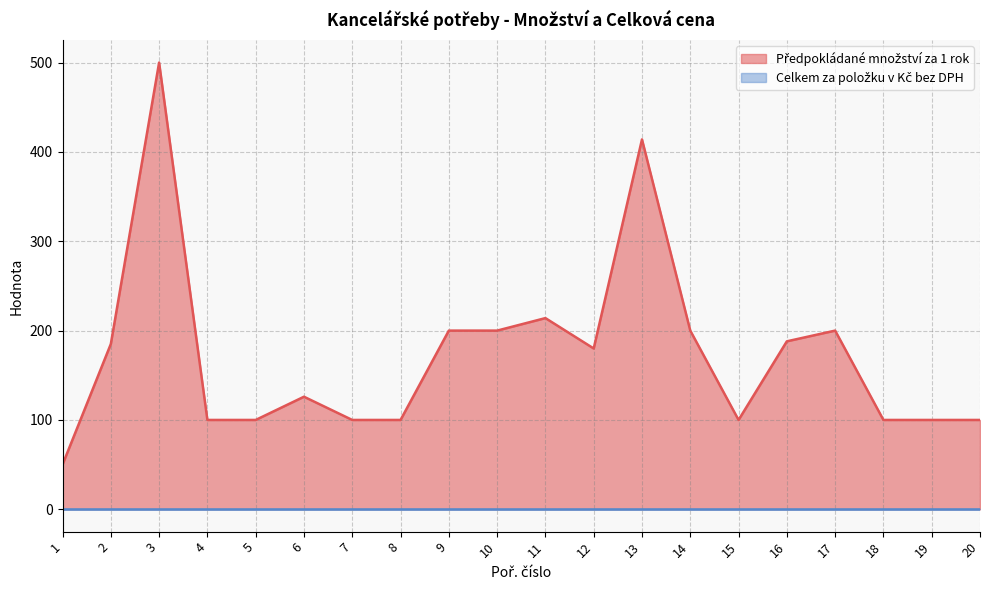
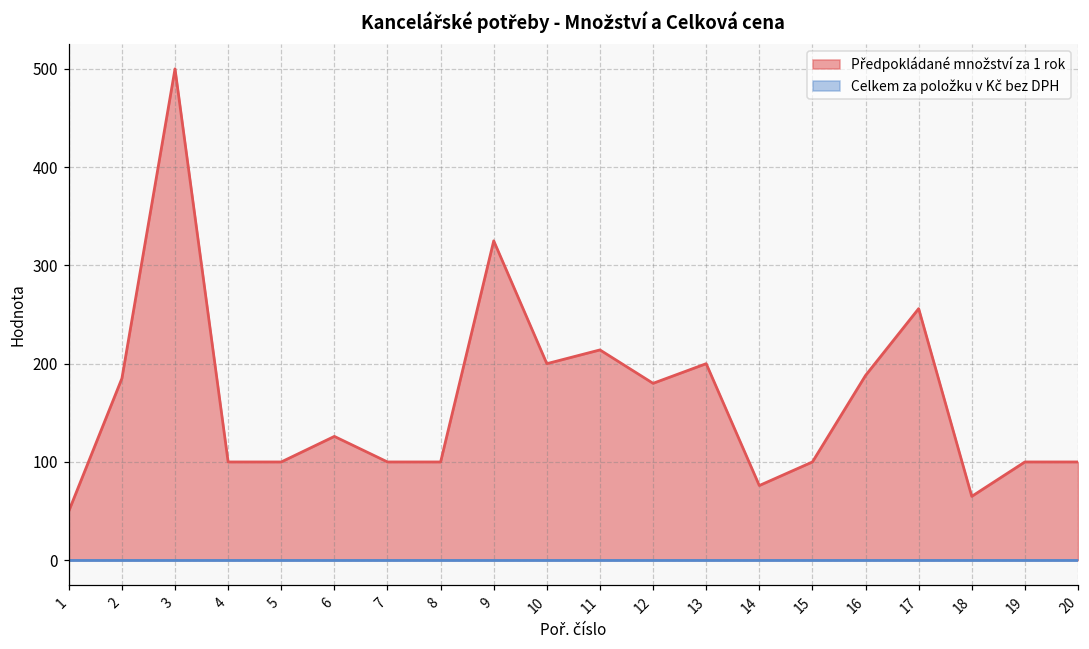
Předpokládané množství za 1 rok, 9: 200 -> 330
Předpokládané množství za 1 rok, 13: 410 -> 200
Předpokládané množství za 1 rok, 14: 200 -> 80
Předpokládané množství za 1 rok, 17: 200 -> 260
Předpokládané množství za 1 rok, 18: 100 -> 70
